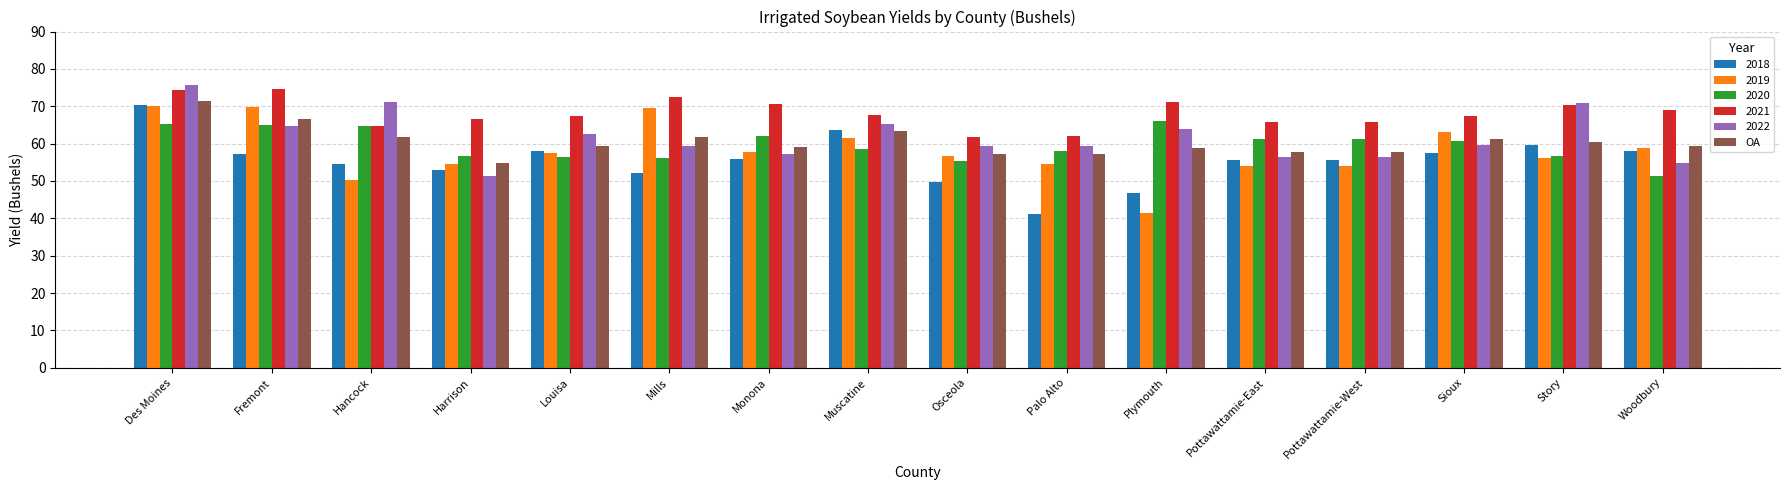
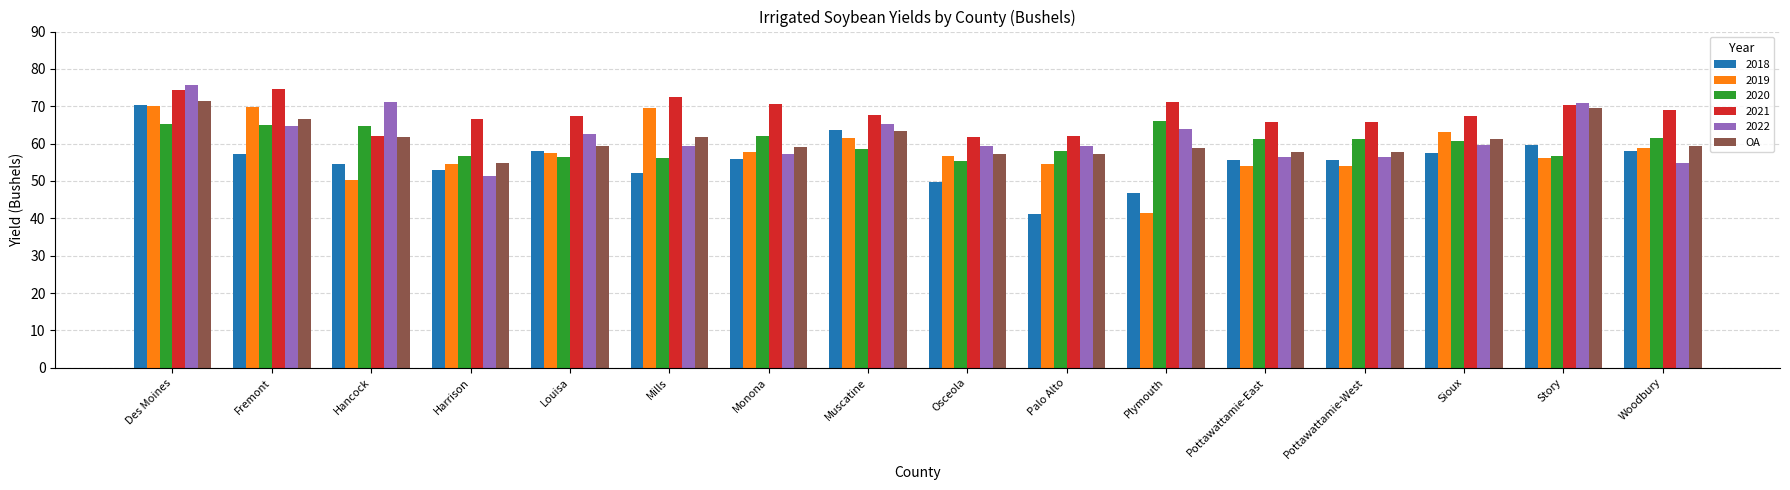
2021, Hancock: 65 -> 62
OA, Story: 60 -> 70
2020, Woodbury: 51 -> 61
